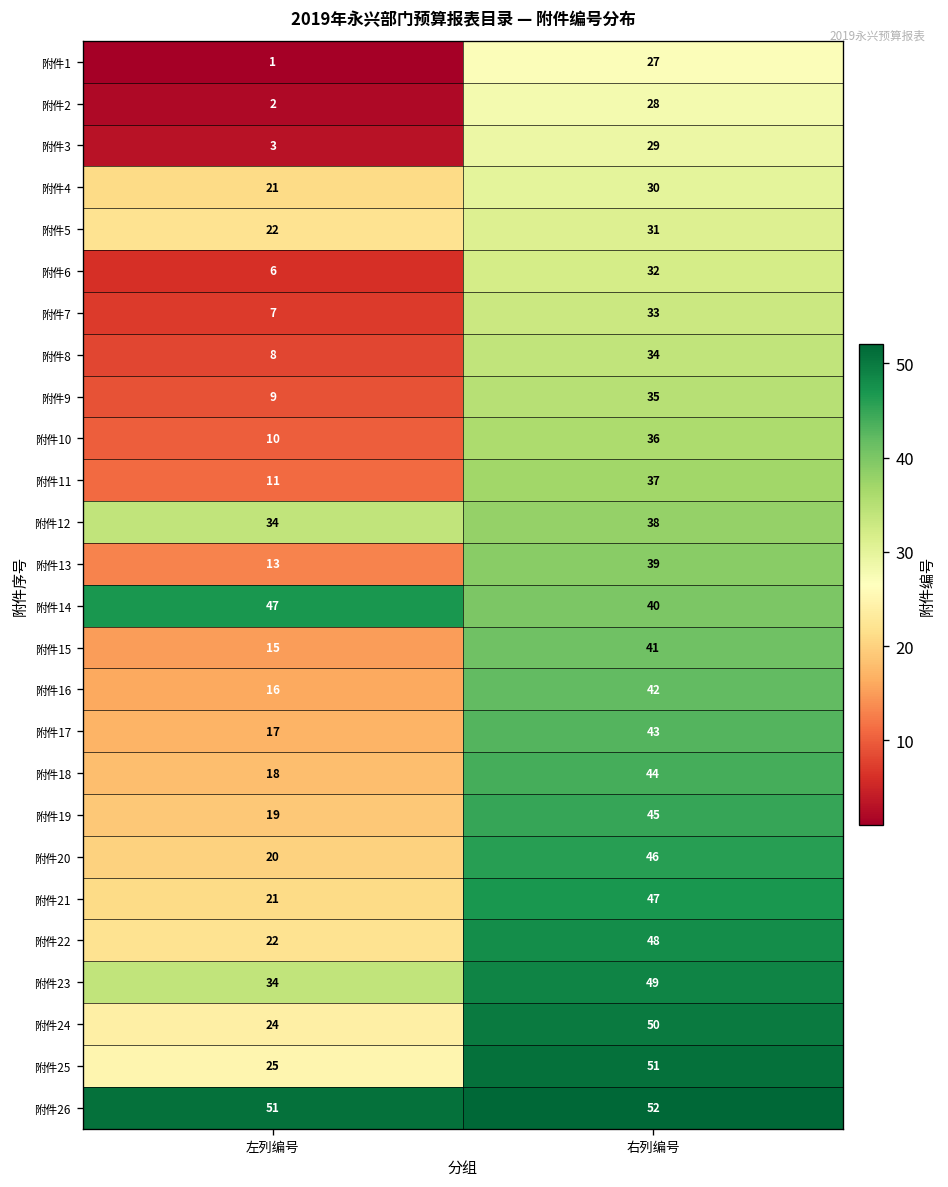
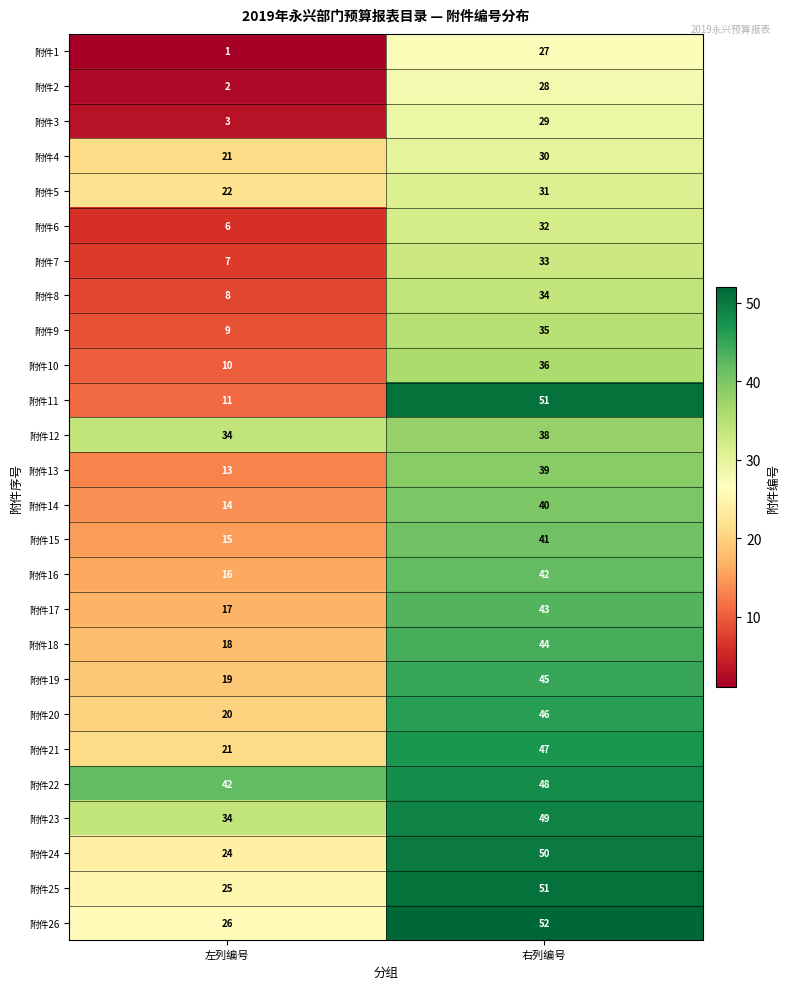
附件11, 右列编号: 37 -> 51
附件14, 左列编号: 47 -> 14
附件22, 左列编号: 22 -> 42
附件26, 左列编号: 51 -> 26
